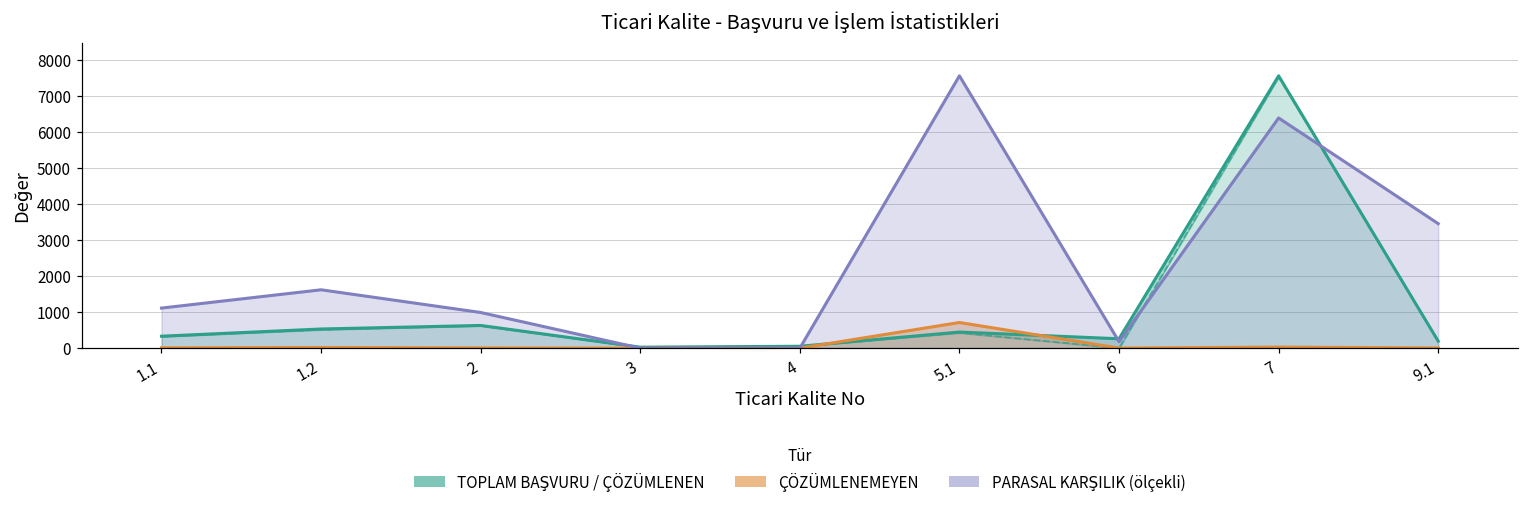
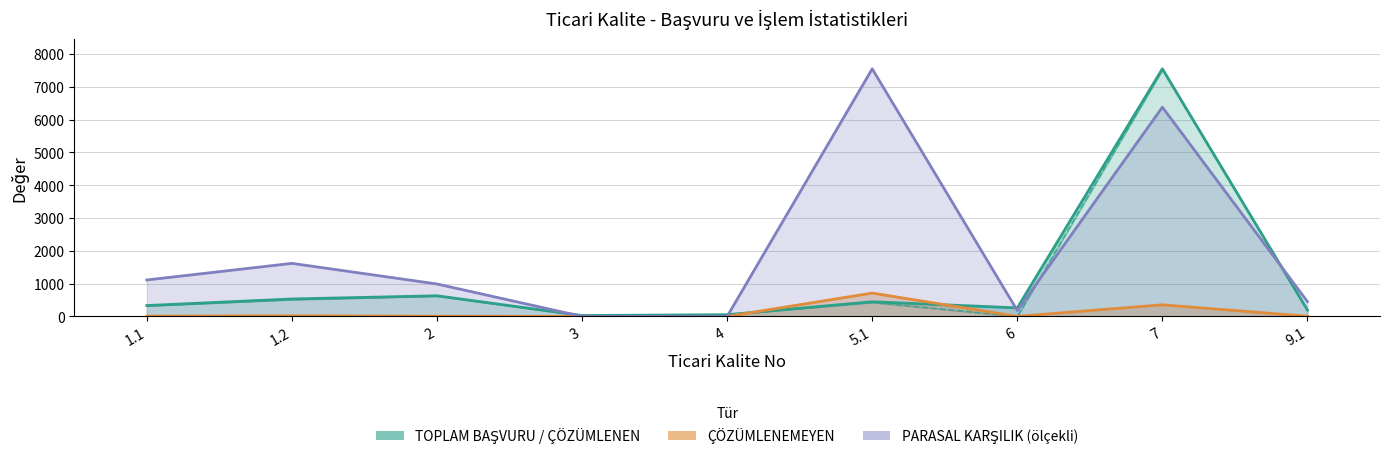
ÇÖZÜMLENEMEYEN, 7: 0 -> 400
PARASAL KARŞILIK (ölçekli), 9.1: 3500 -> 400
